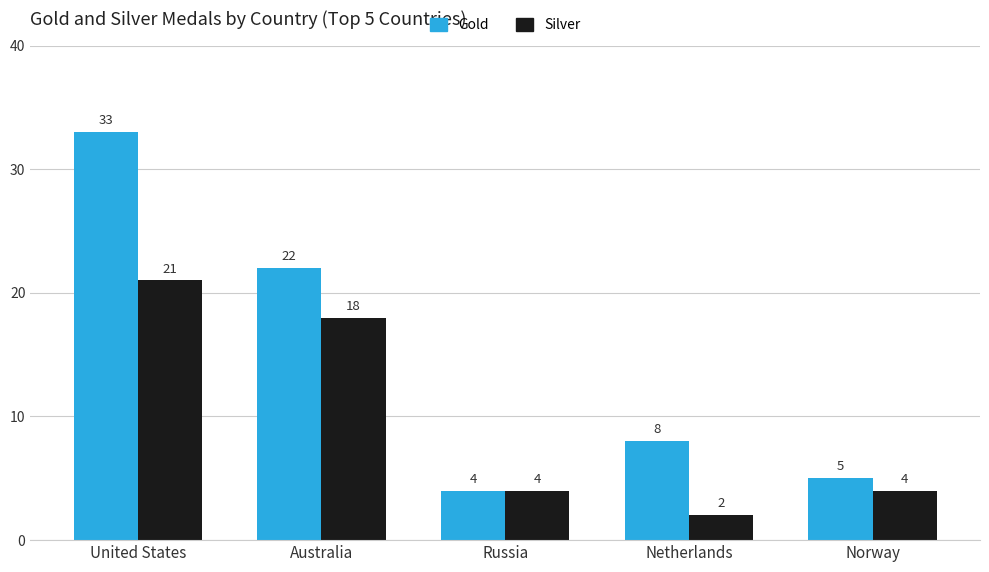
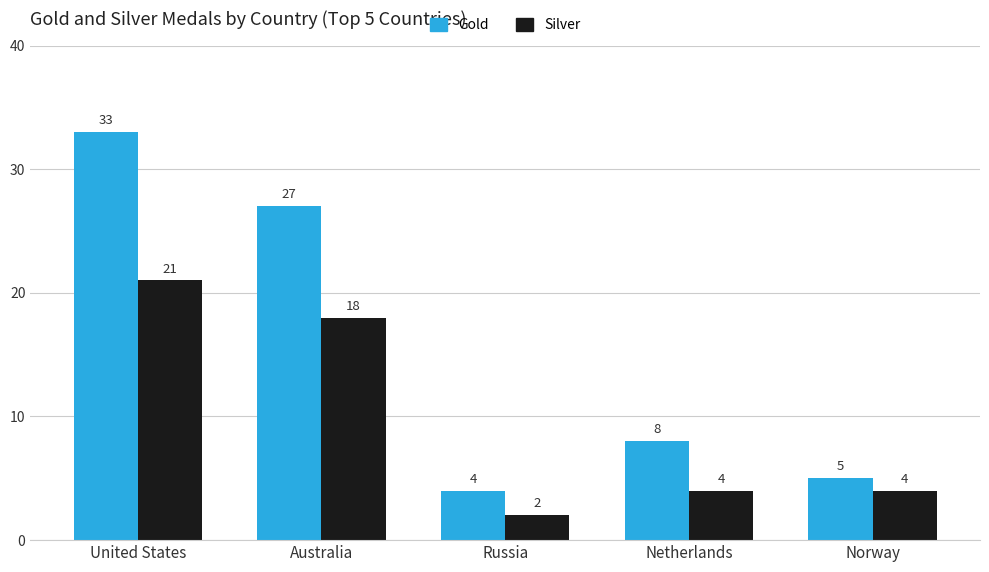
Gold, Australia: 22 -> 27
Silver, Russia: 4 -> 2
Silver, Netherlands: 2 -> 4
